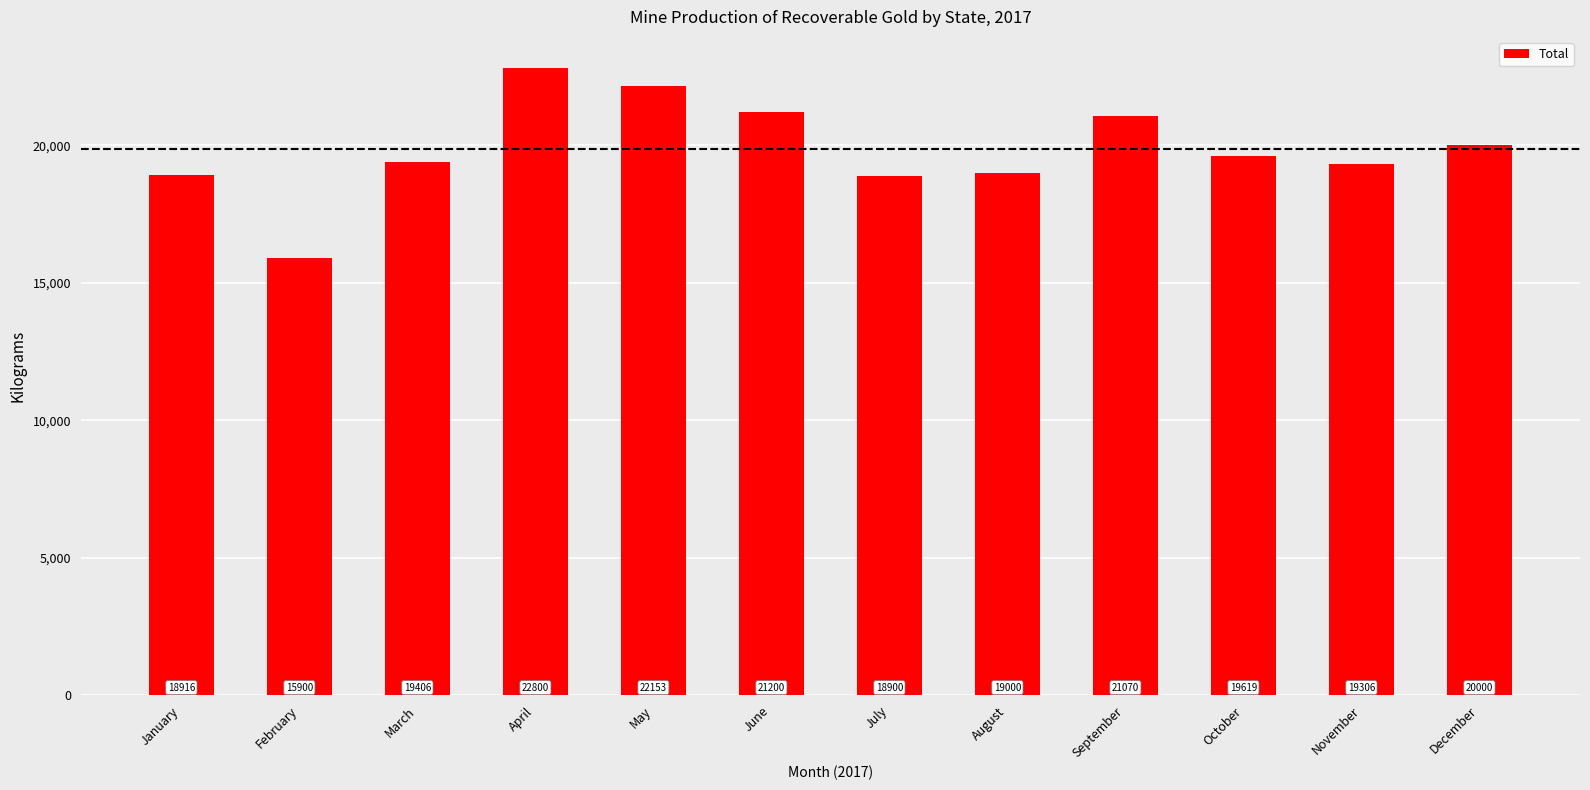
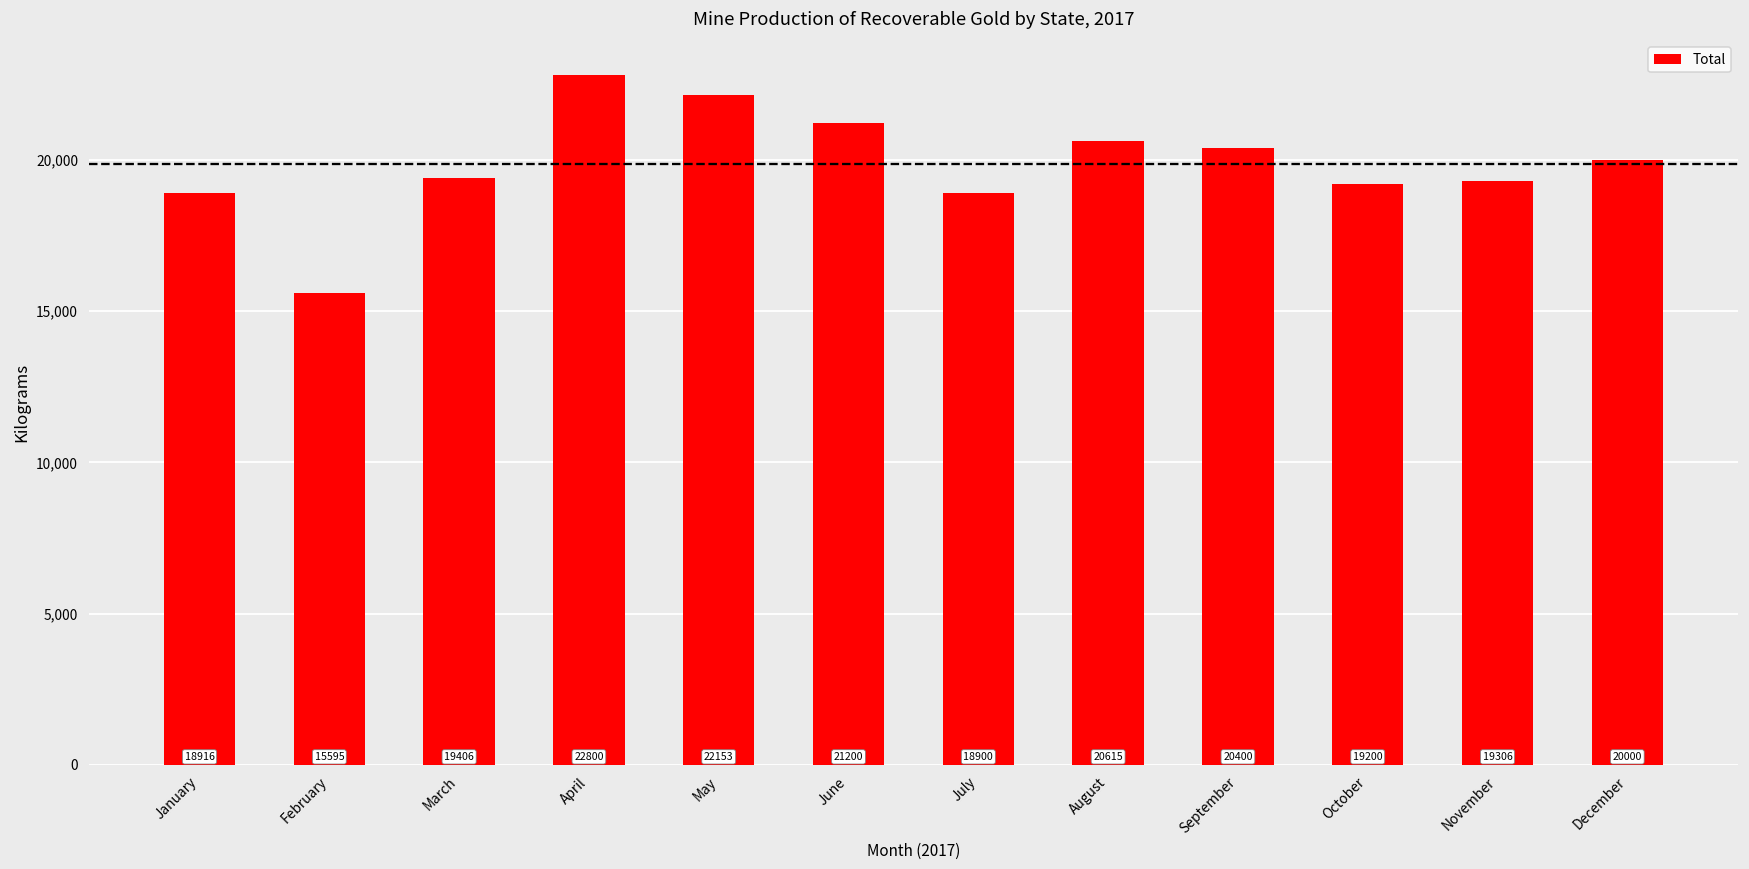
February: 15900 -> 15595
August: 19000 -> 20615
September: 21070 -> 20400
October: 19619 -> 19200
